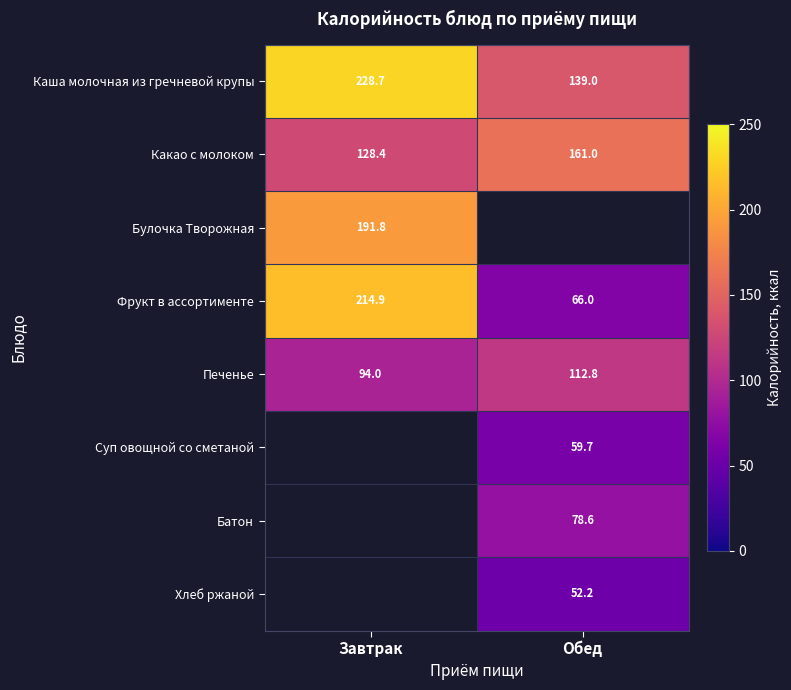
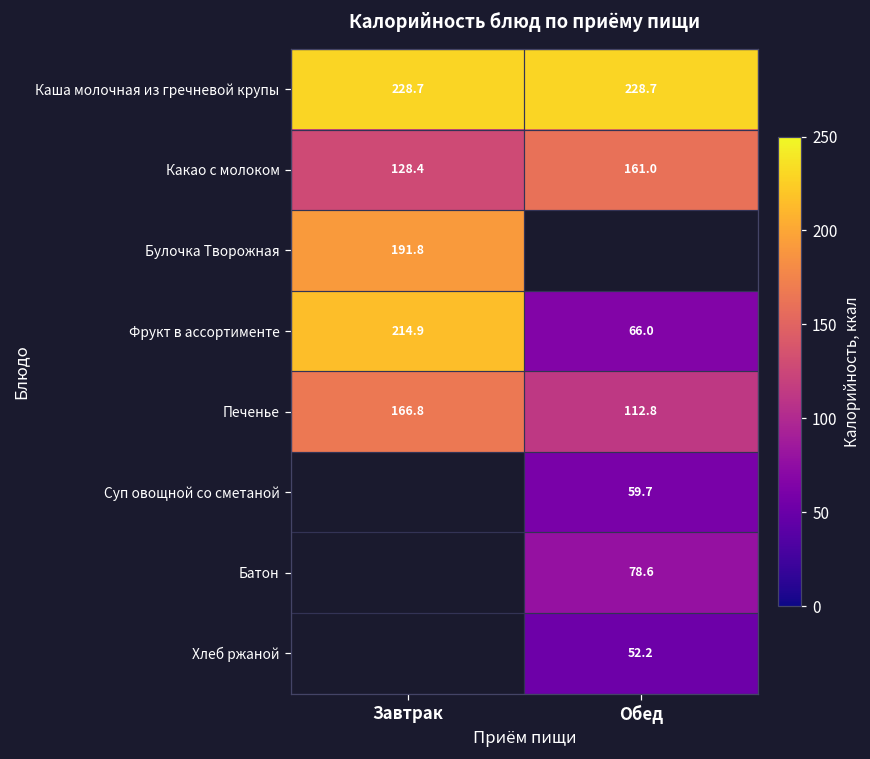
Каша молочная из гречневой крупы, Обед: 139.0 -> 228.7
Печенье, Завтрак: 94.0 -> 166.8
